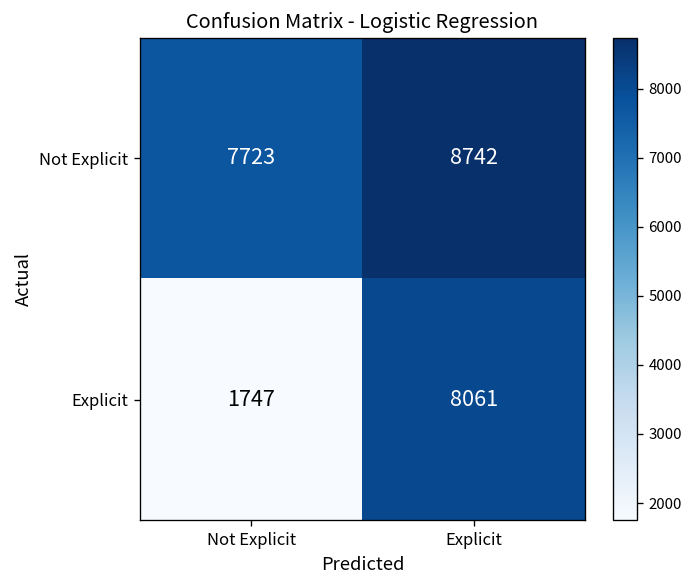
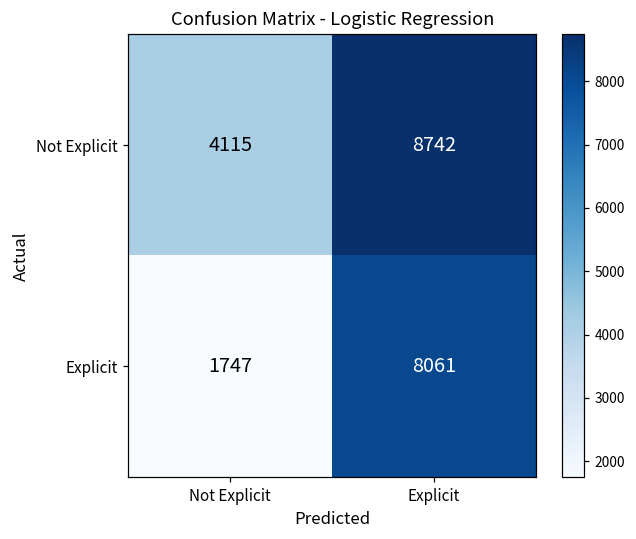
Not Explicit, Not Explicit: 7723 -> 4115
